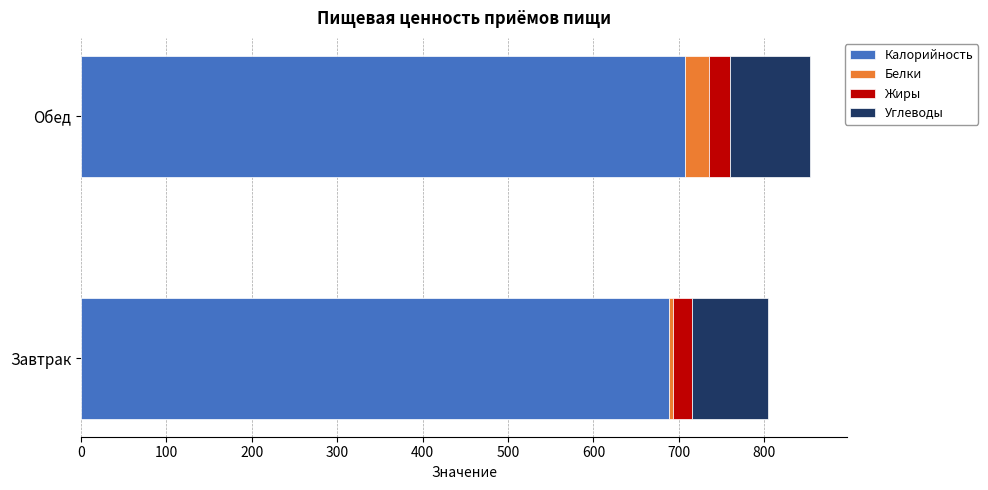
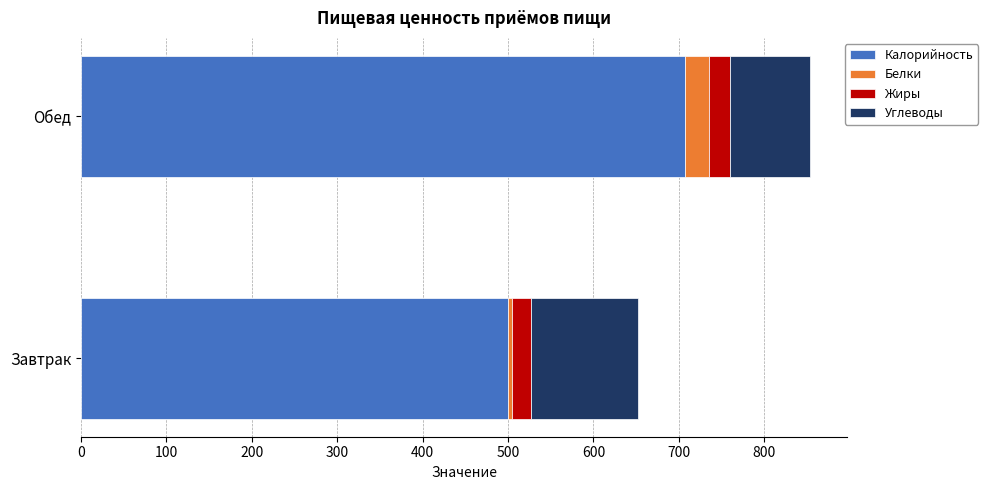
Калорийность, Завтрак: 690 -> 500
Углеводы, Завтрак: 90 -> 130
